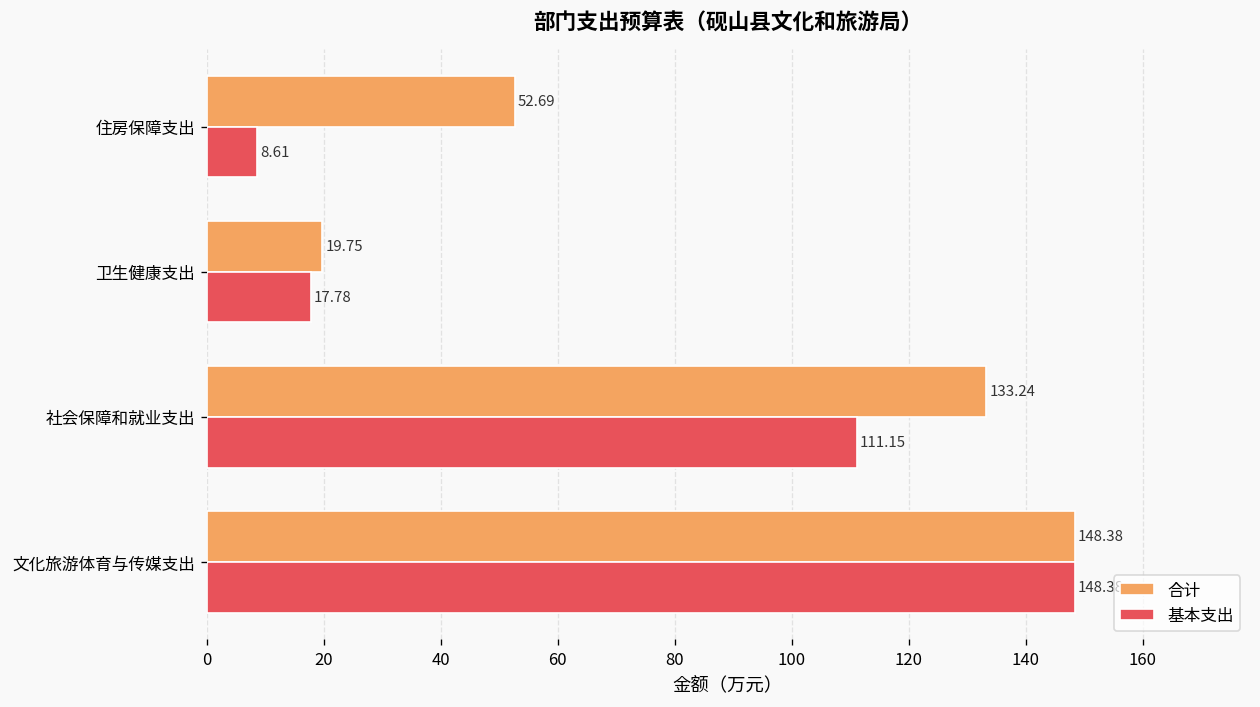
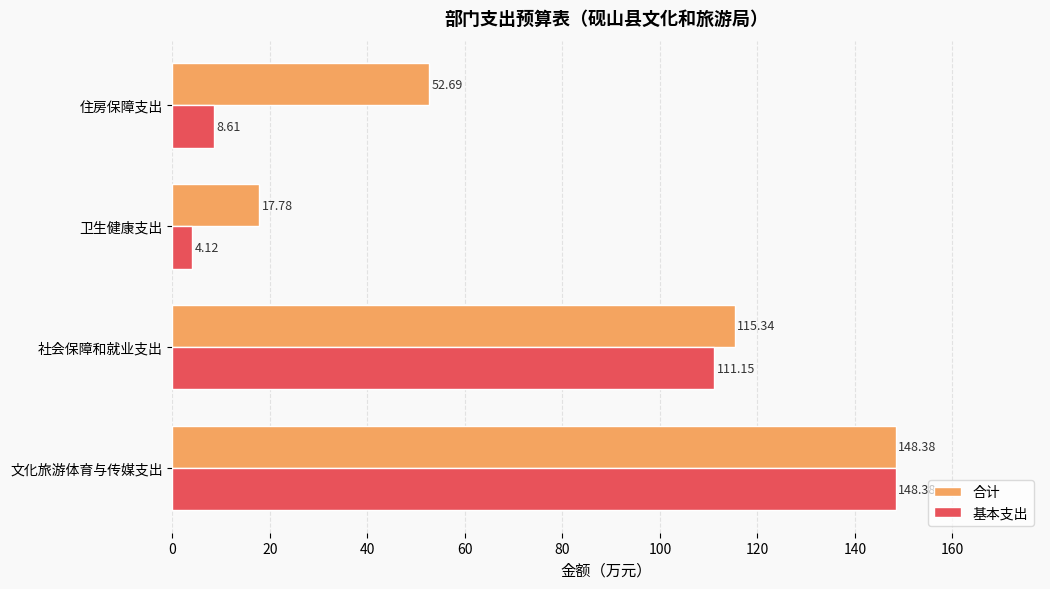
合计, 卫生健康支出: 19.75 -> 17.78
基本支出, 卫生健康支出: 17.78 -> 4.12
合计, 社会保障和就业支出: 133.24 -> 115.34
